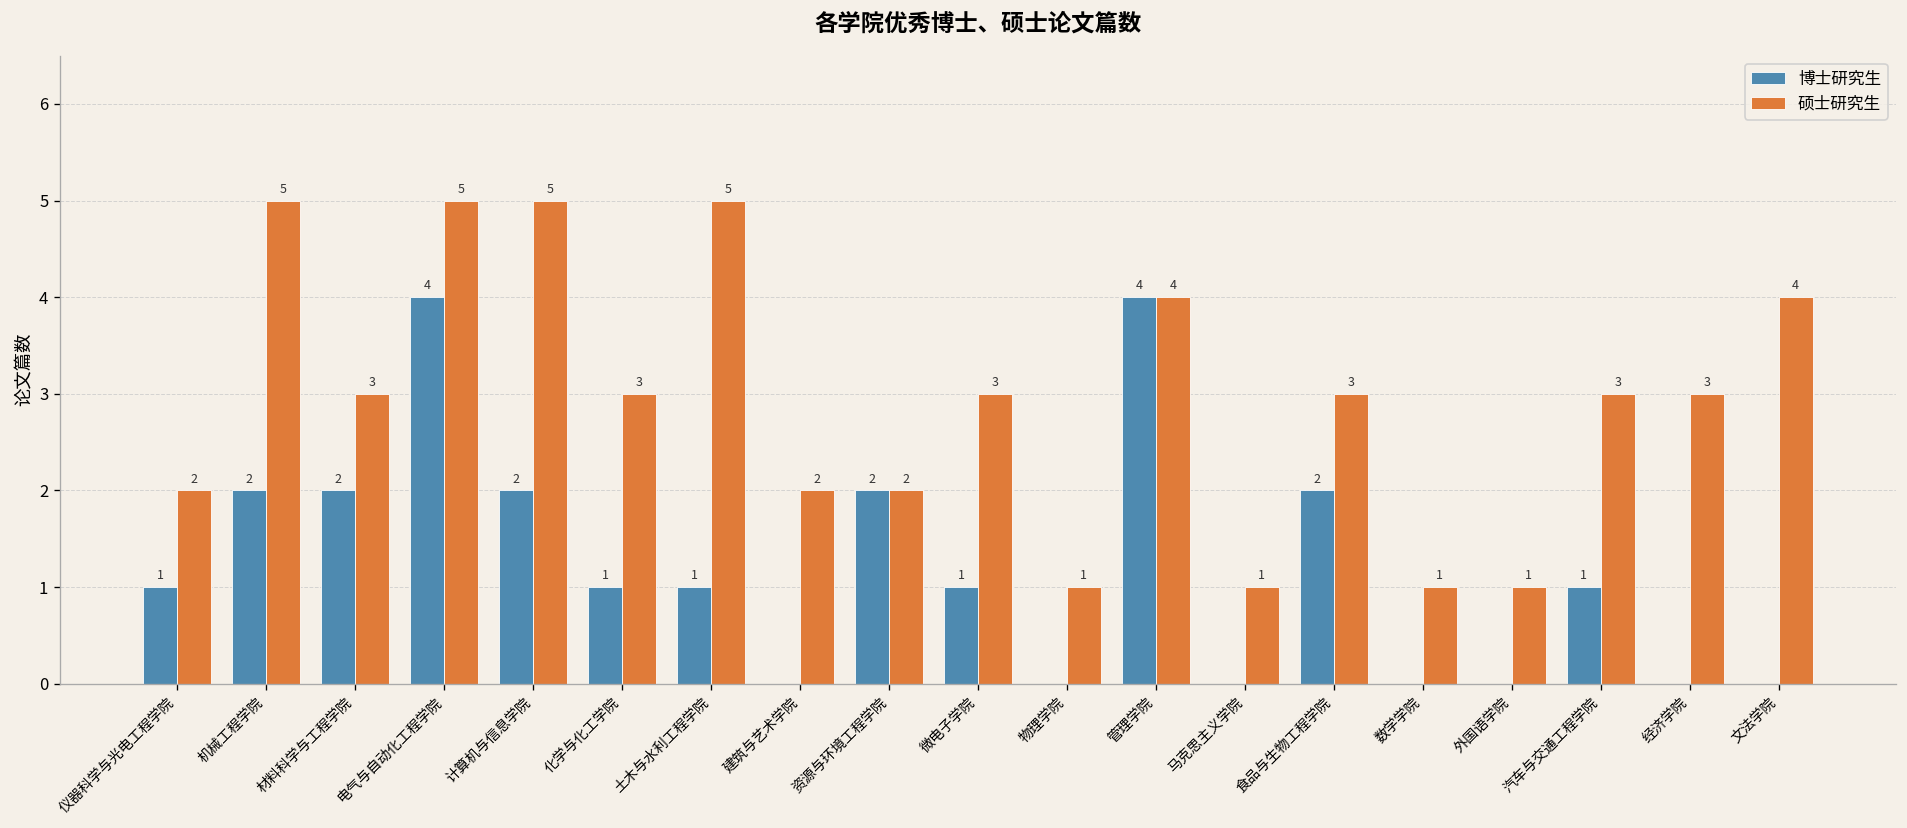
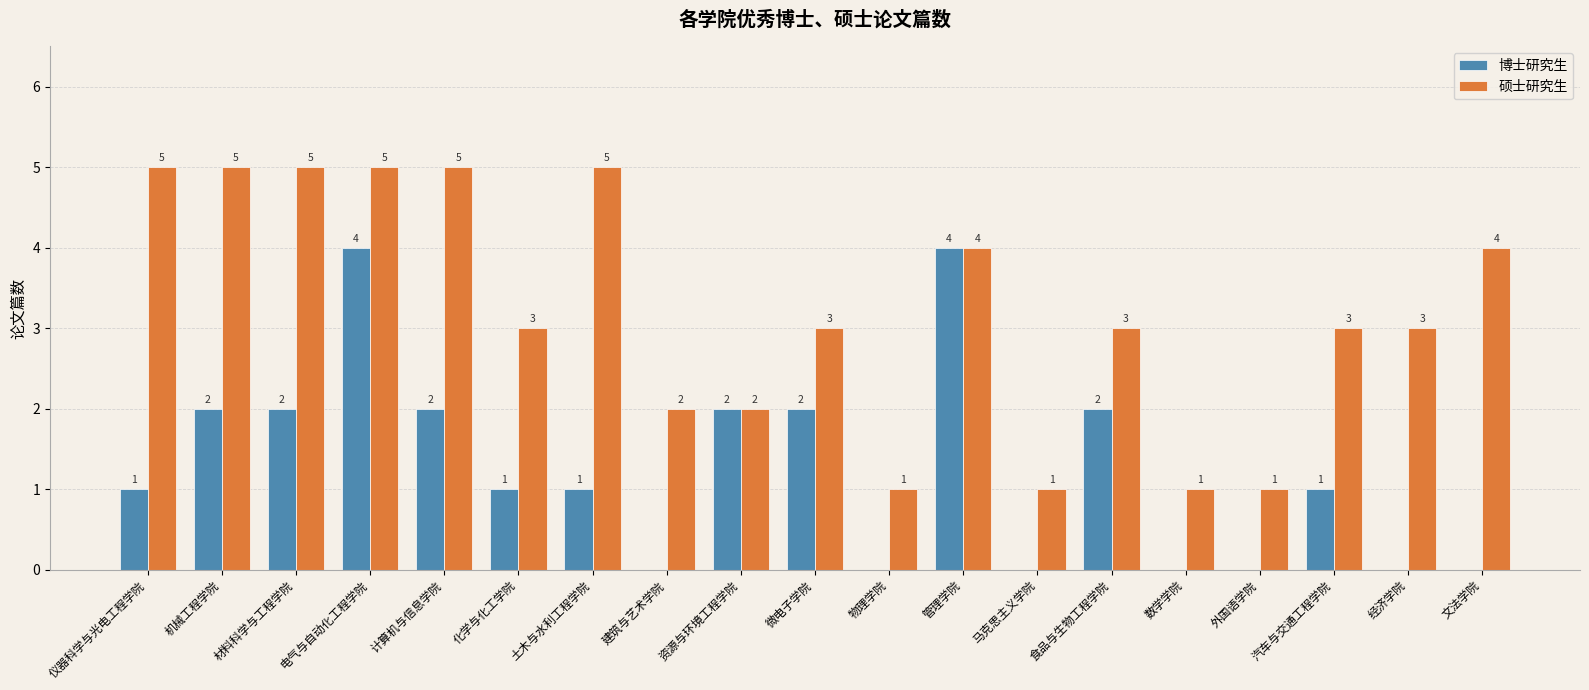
硕士研究生, 仪器科学与光电工程学院: 2 -> 5
硕士研究生, 材料科学与工程学院: 3 -> 5
博士研究生, 微电子学院: 1 -> 2
